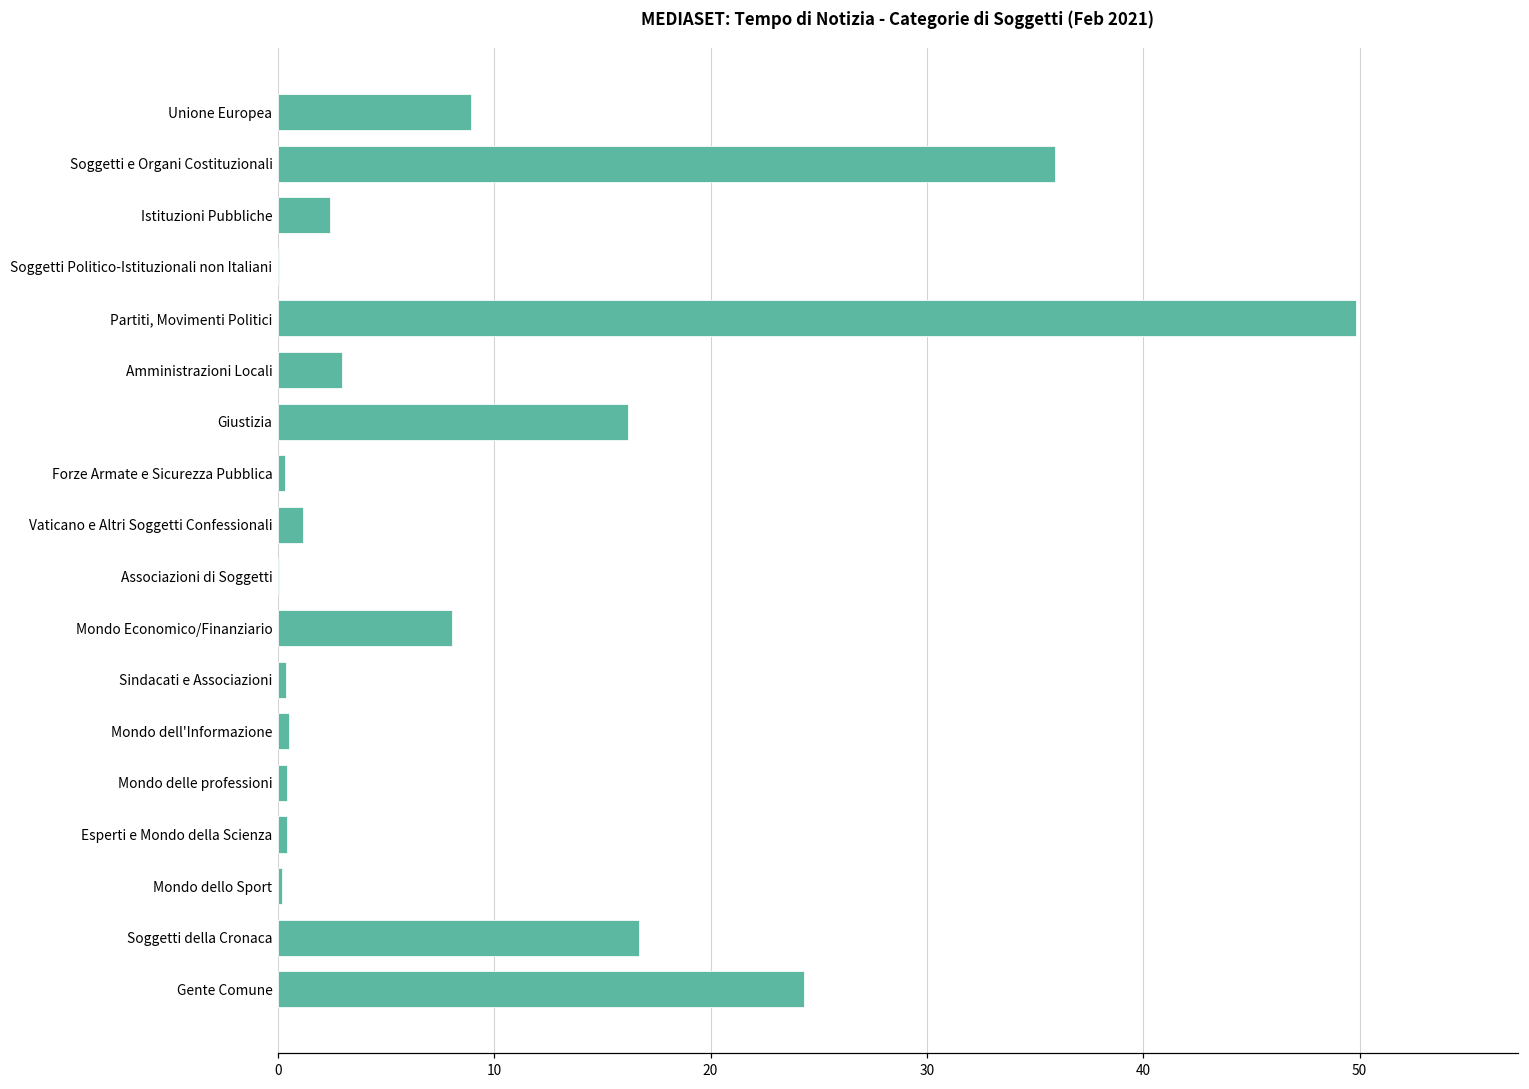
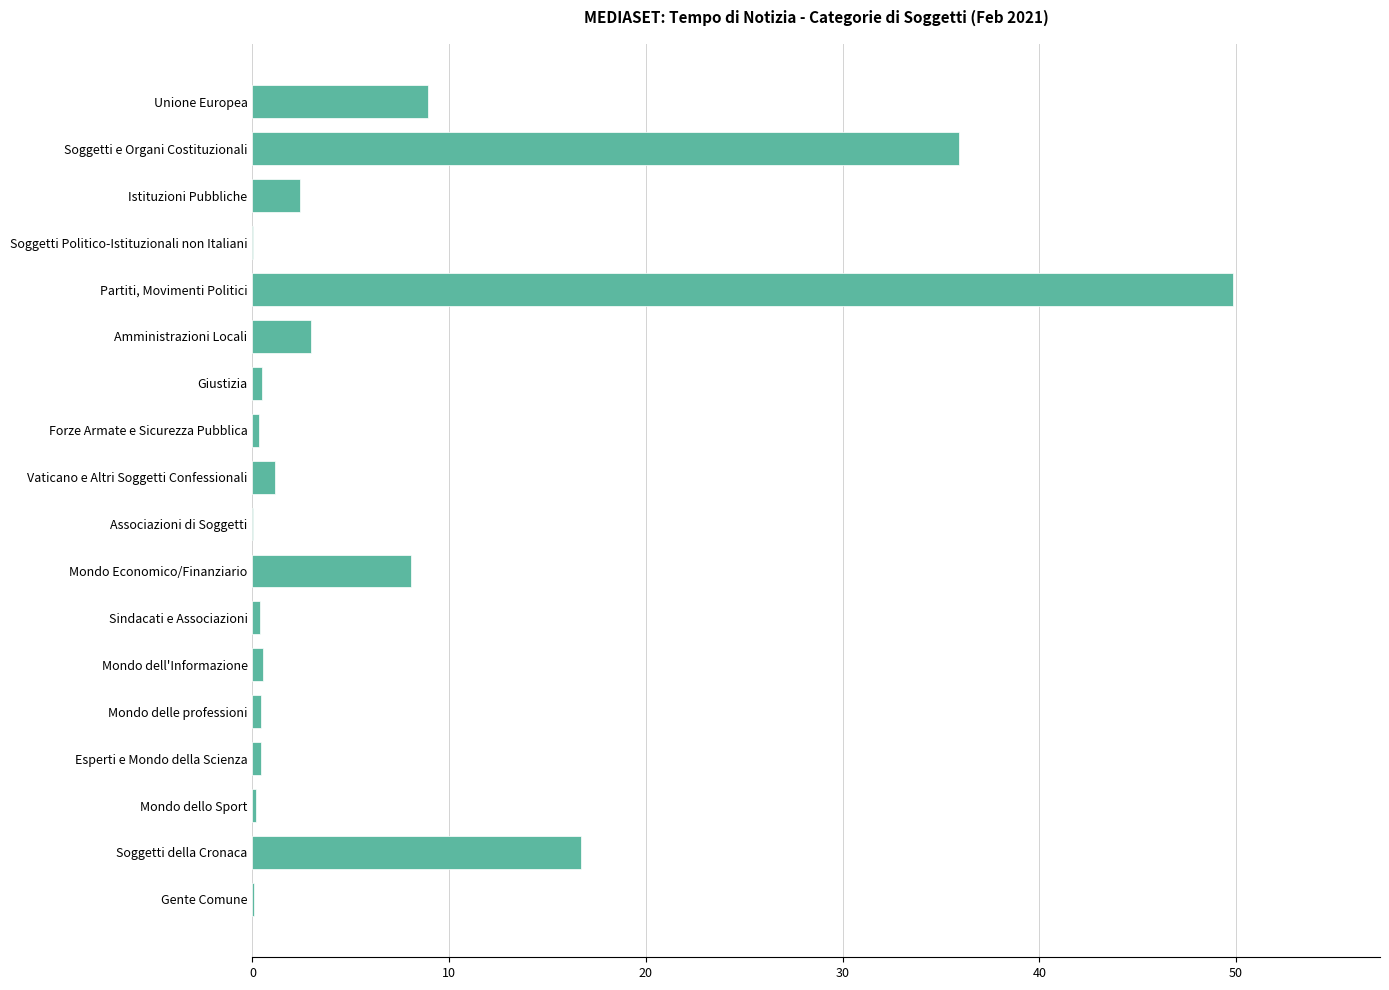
Giustizia: 16.2 -> 0.5
Gente Comune: 24.3 -> 0.1
